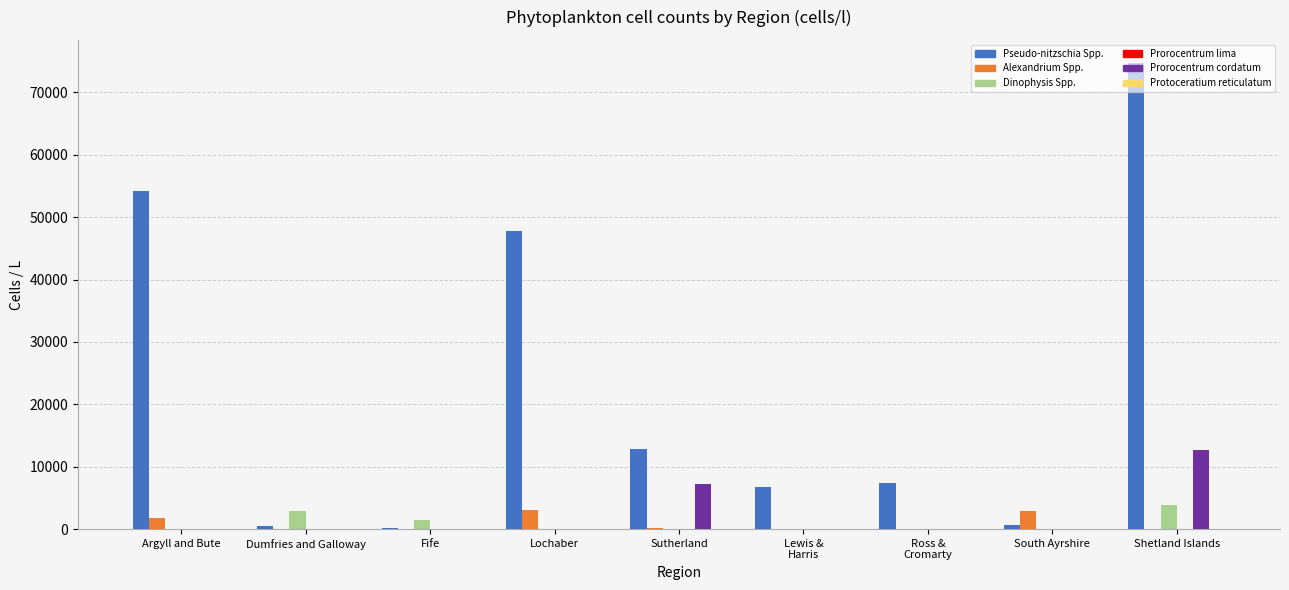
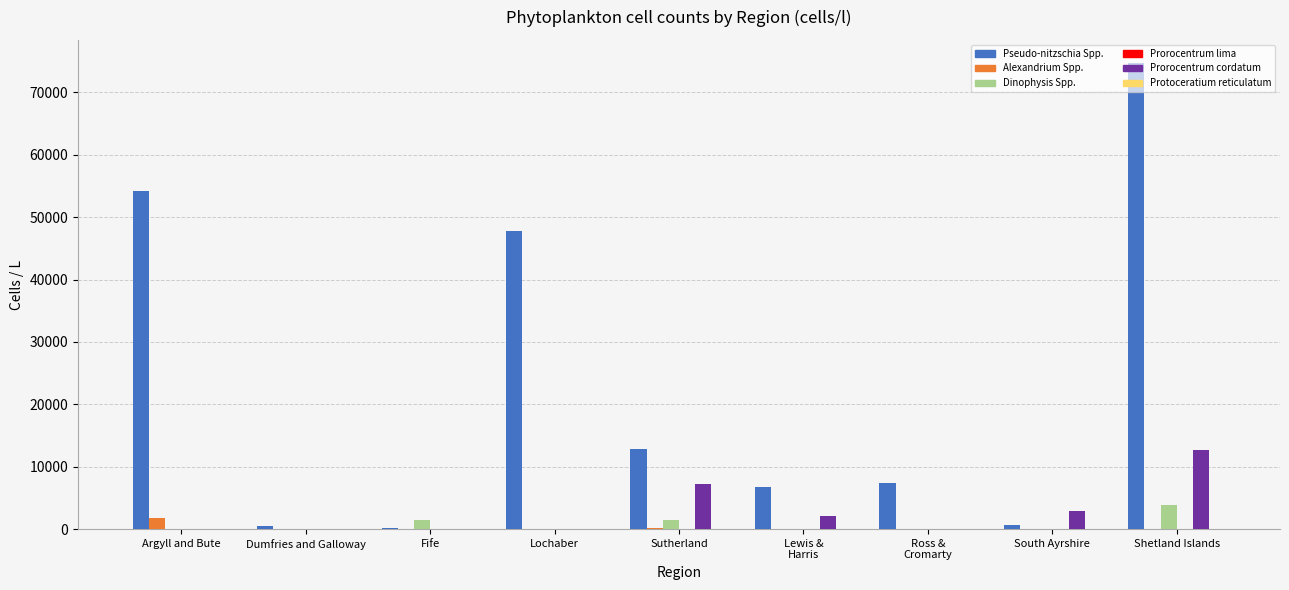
Dinophysis Spp., Dumfries and Galloway: 3000 -> 0
Alexandrium Spp., Lochaber: 3000 -> 0
Dinophysis Spp., Sutherland: 0 -> 1000
Prorocentrum cordatum, Lewis & Harris: 0 -> 2000
Alexandrium Spp., South Ayrshire: 3000 -> 0
Prorocentrum cordatum, South Ayrshire: 0 -> 3000
